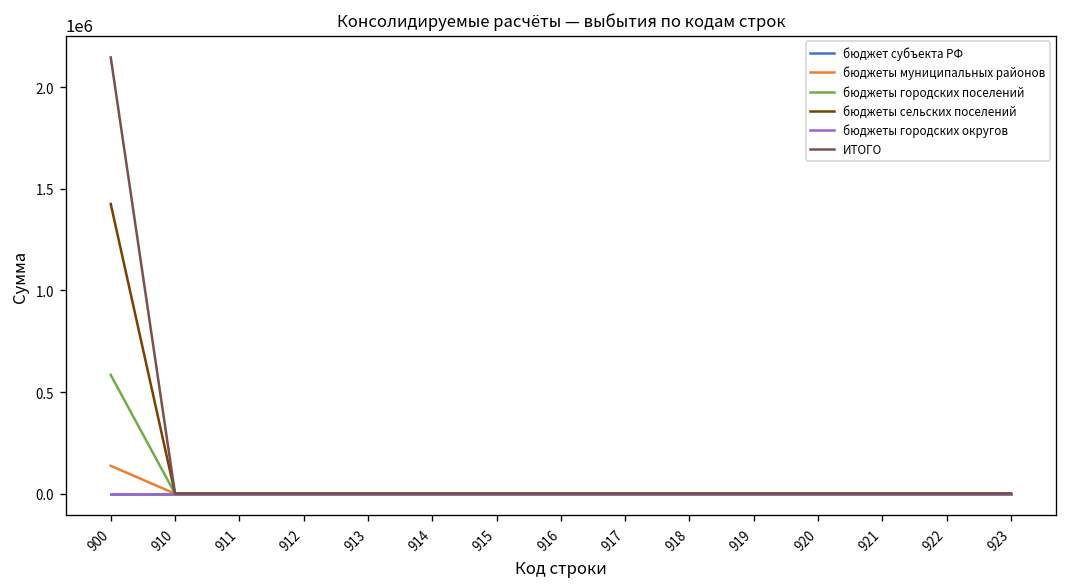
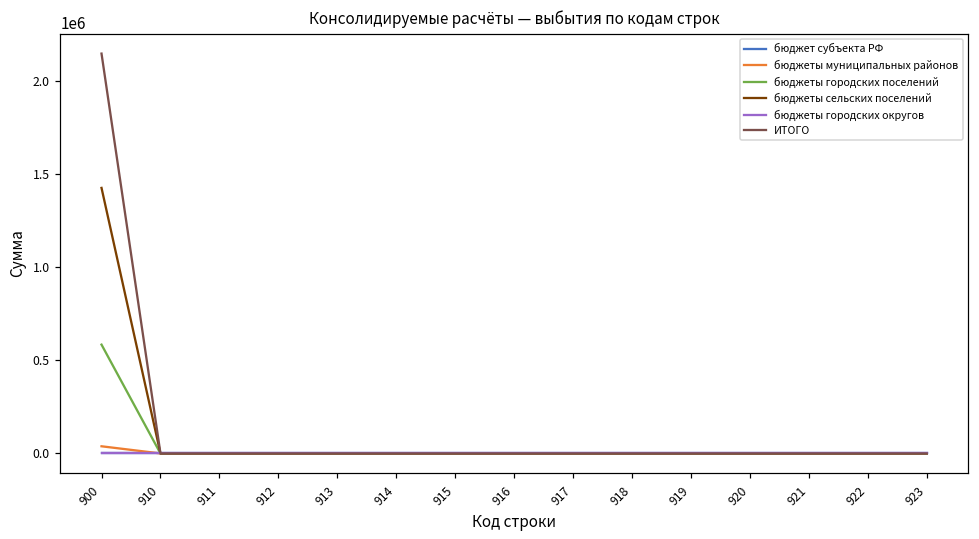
бюджеты муниципальных районов, 900: 140000 -> 40000
